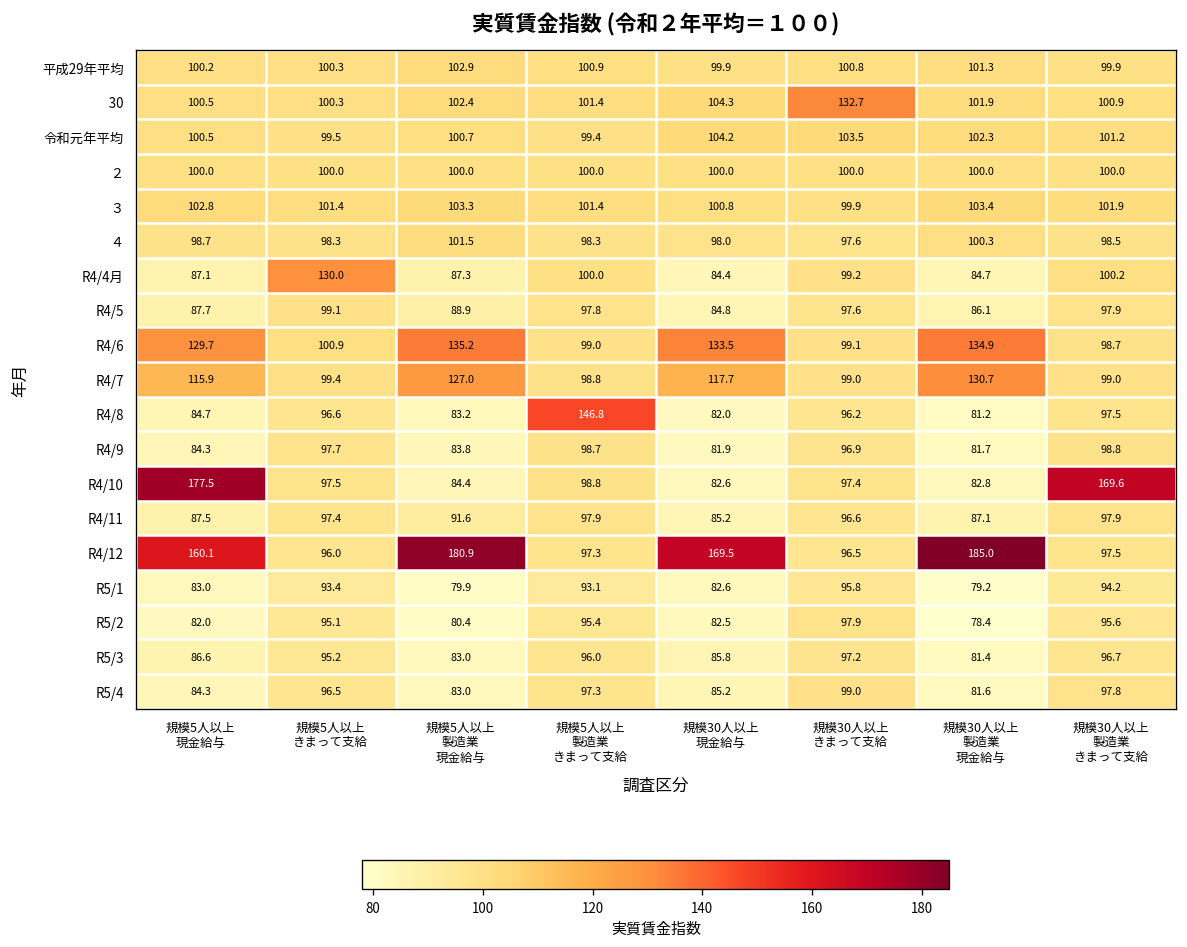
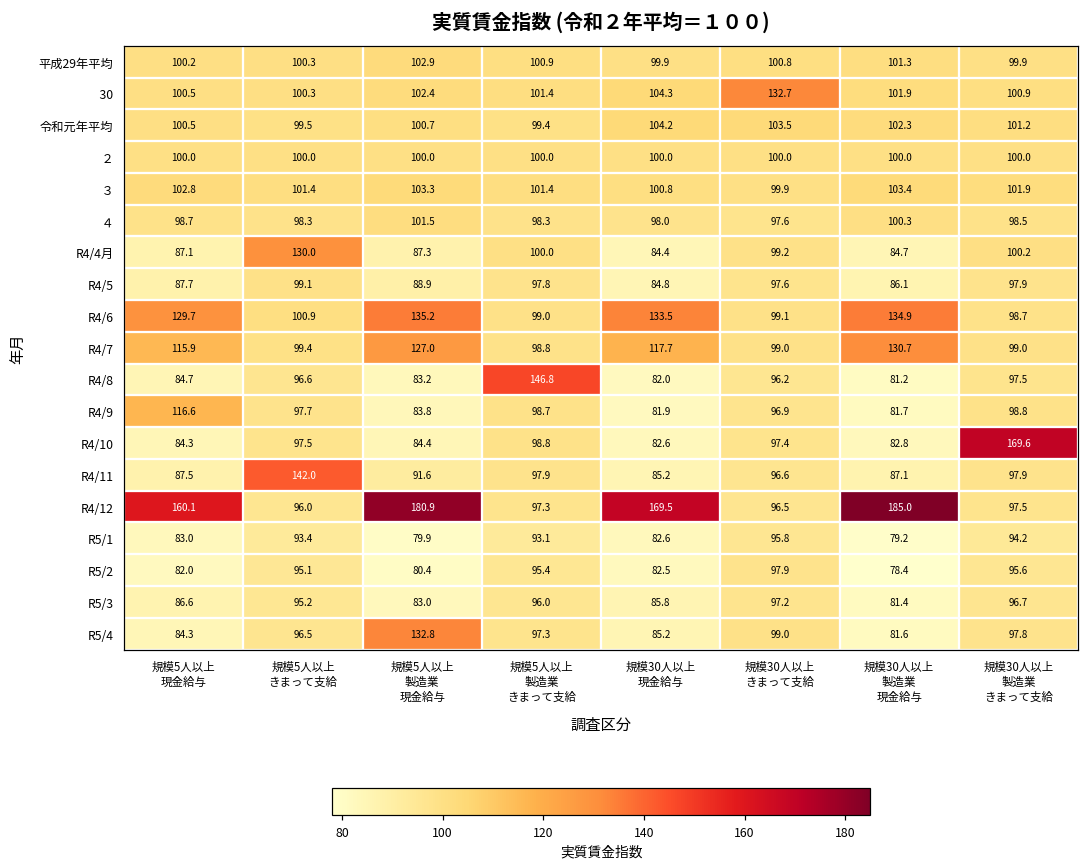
R4/9, 規模5人以上 現金給与: 84.3 -> 116.6
R4/10, 規模5人以上 現金給与: 177.5 -> 84.3
R4/11, 規模5人以上 きまって支給: 97.4 -> 142.0
R5/4, 規模5人以上 製造業 現金給与: 83.0 -> 132.8
